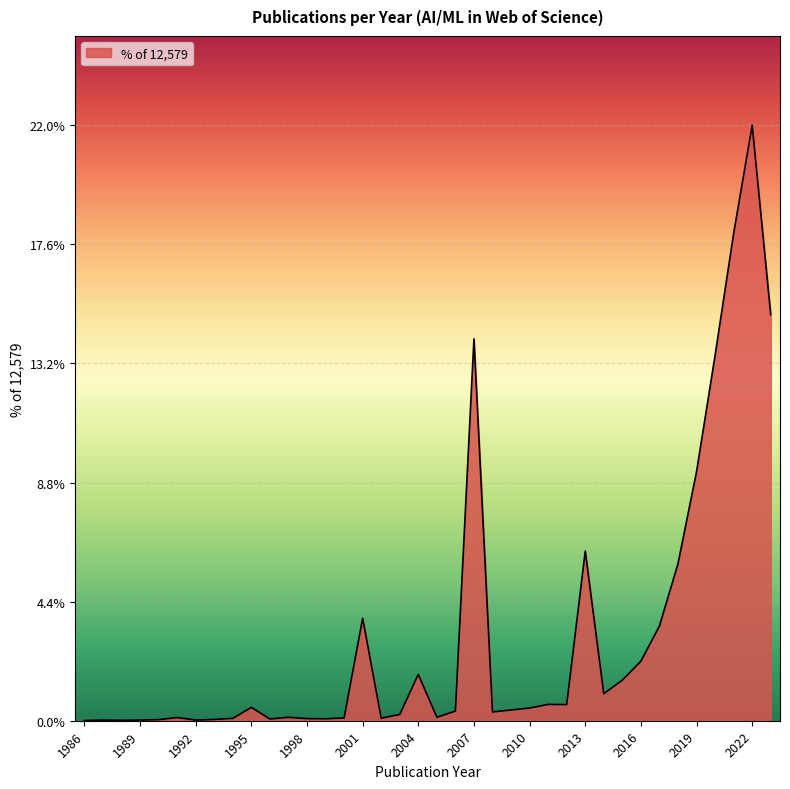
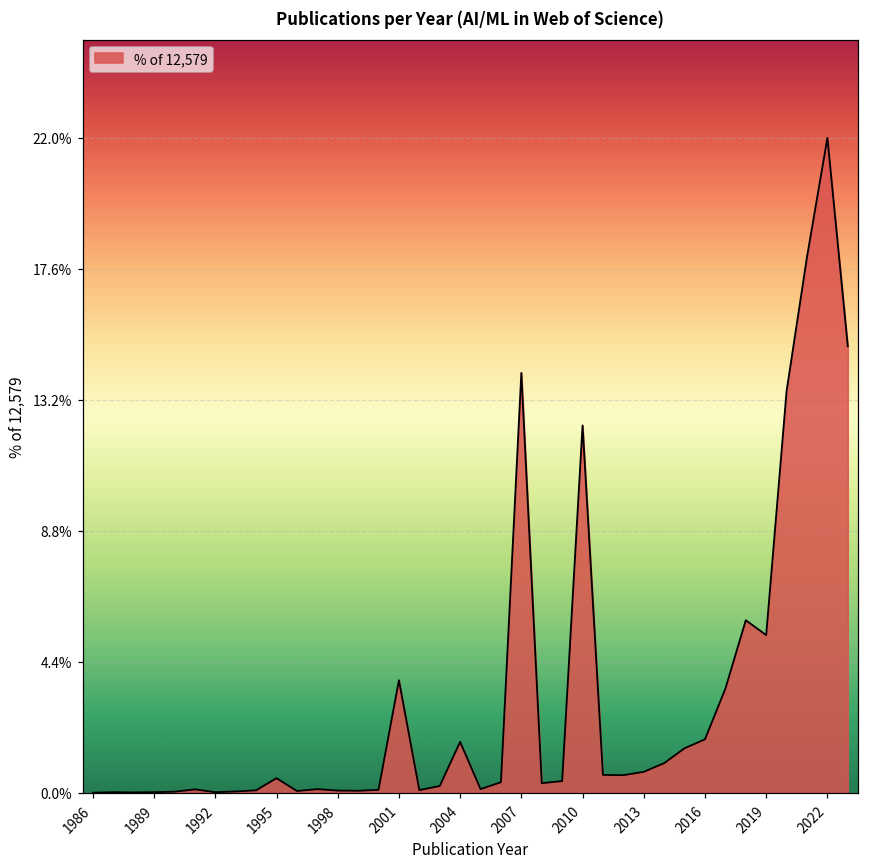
2010: 0.5% -> 12.3%
2013: 6.3% -> 0.7%
2016: 2.2% -> 1.8%
2019: 9.2% -> 5.3%
